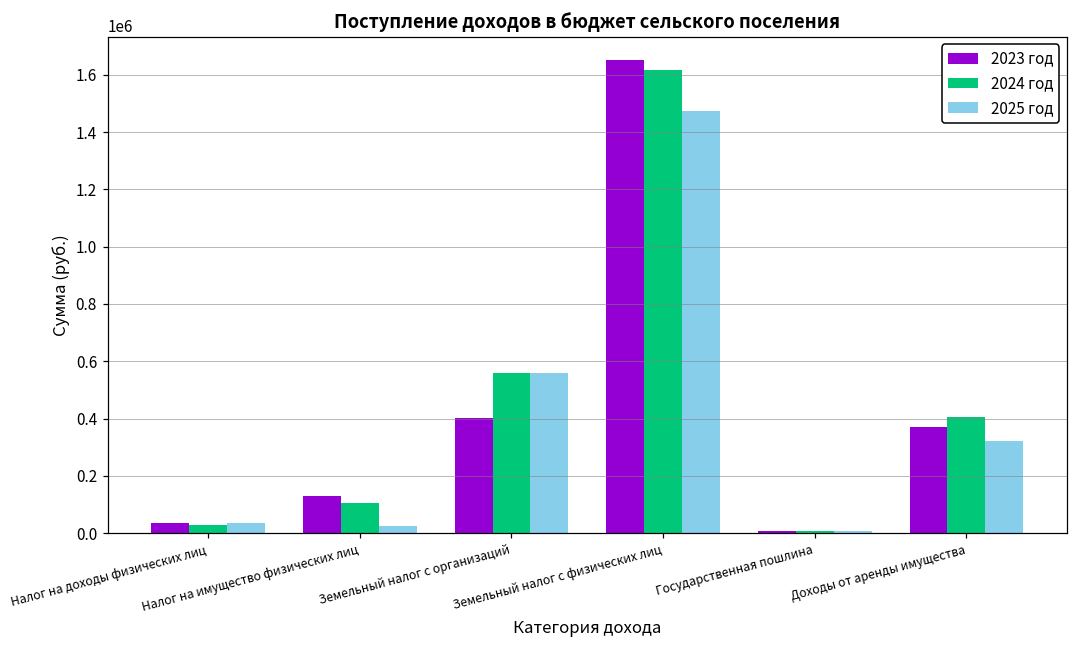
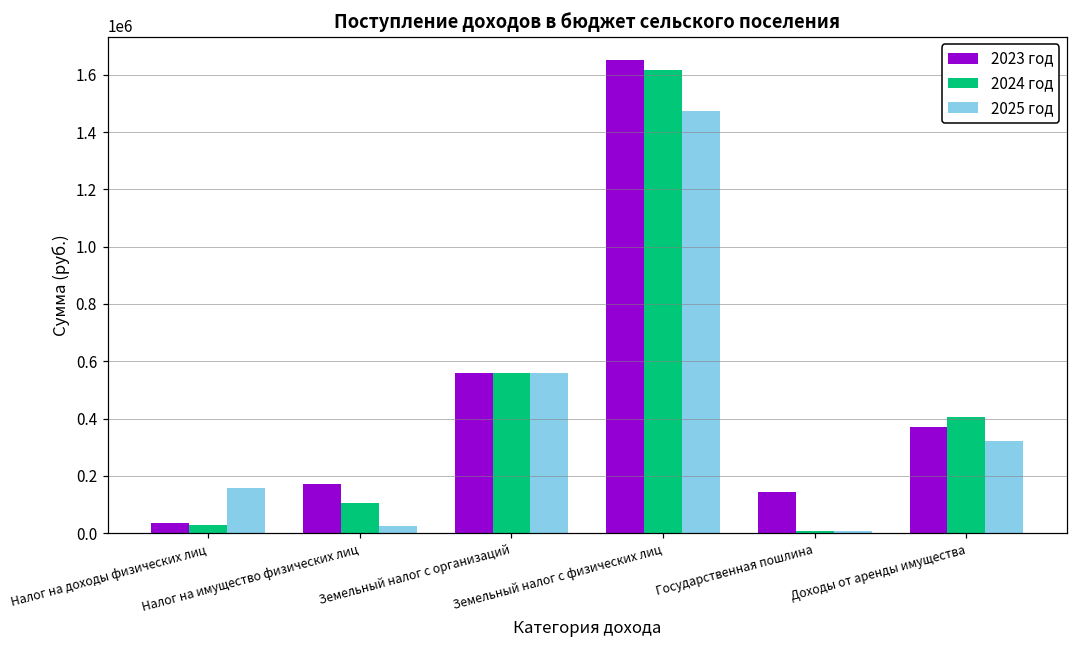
2025 год, Налог на доходы физических лиц: 40000 -> 160000
2023 год, Налог на имущество физических лиц: 130000 -> 170000
2023 год, Земельный налог с организаций: 400000 -> 560000
2023 год, Государственная пошлина: 10000 -> 150000
